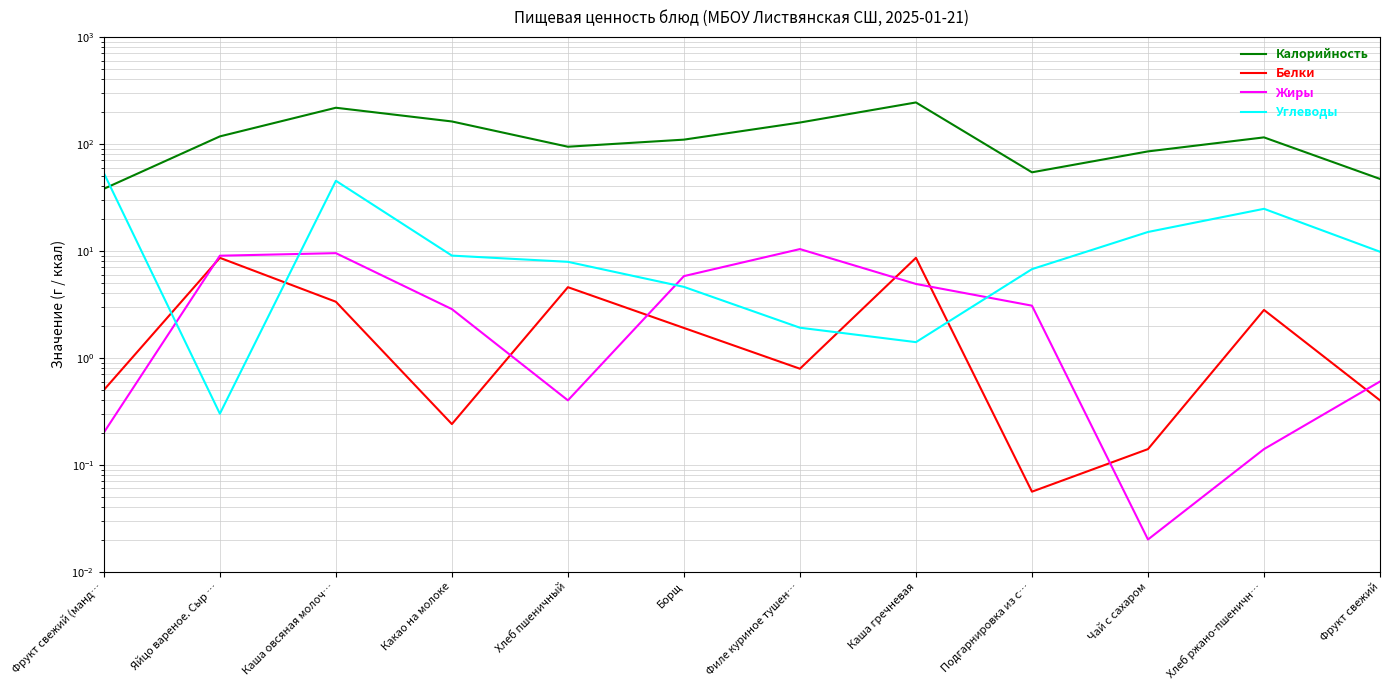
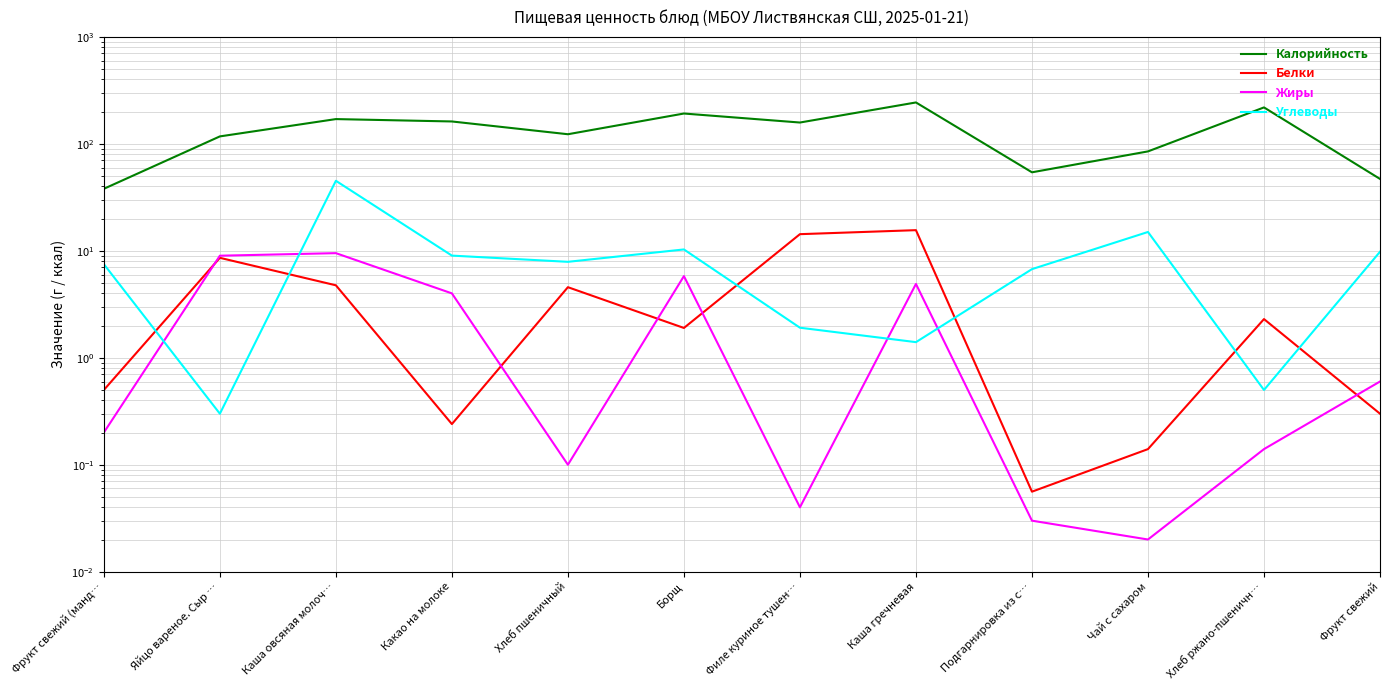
Углеводы, Фрукт свежий (манд…: 50 -> 8
Калорийность, Каша овсяная молоч…: 220 -> 170
Белки, Каша овсяная молоч…: 3.3 -> 5
Жиры, Какао на молоке: 2.9 -> 4.0
Калорийность, Хлеб пшеничный: 90 -> 120
Жиры, Хлеб пшеничный: 0.4 -> 0.1
Калорийность, Борщ: 110 -> 190
Углеводы, Борщ: 4.6 -> 10
Белки, Филе куриное тушен…: 0.8 -> 14
Жиры, Филе куриное тушен…: 10 -> 0.04
Белки, Каша гречневая: 9 -> 16
Жиры, Подгарнировка из с…: 3.1 -> 0.03
Калорийность, Хлеб ржано-пшеничн…: 110 -> 220
Белки, Хлеб ржано-пшеничн…: 2.8 -> 2.3
Углеводы, Хлеб ржано-пшеничн…: 25 -> 0.5
Белки, Фрукт свежий: 0.4 -> 0.3
